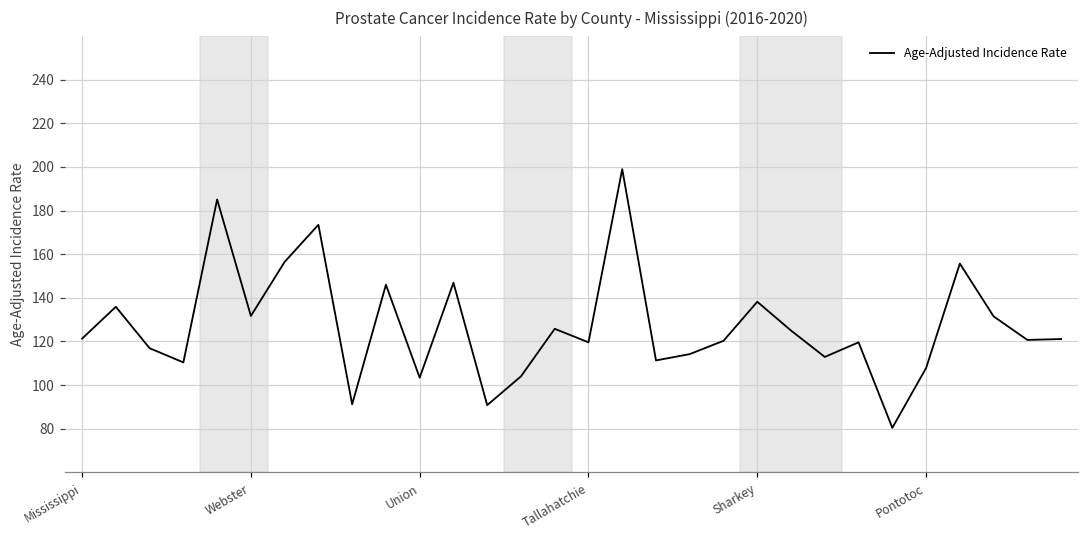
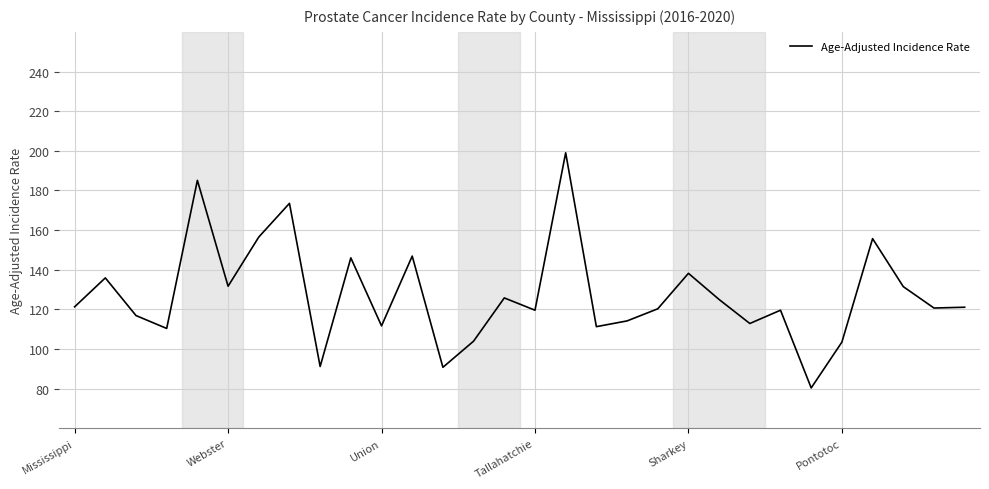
Union: 103 -> 112
Pontotoc: 108 -> 104
